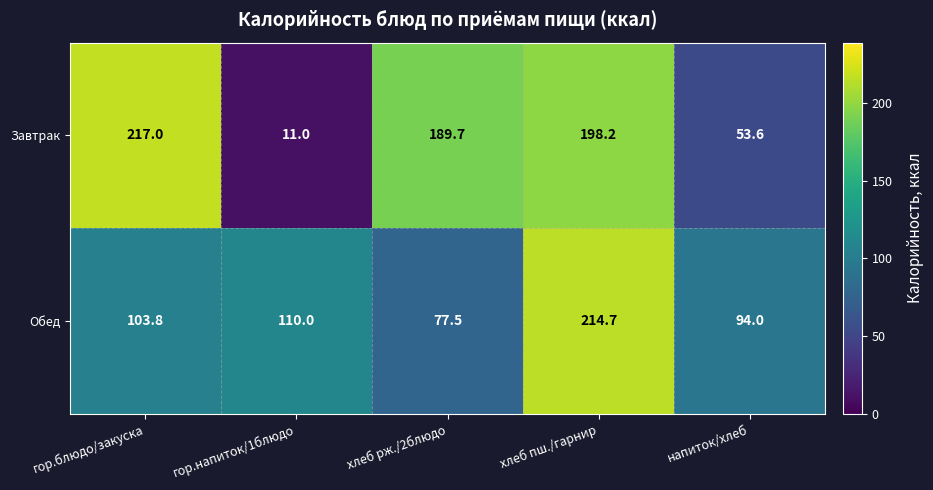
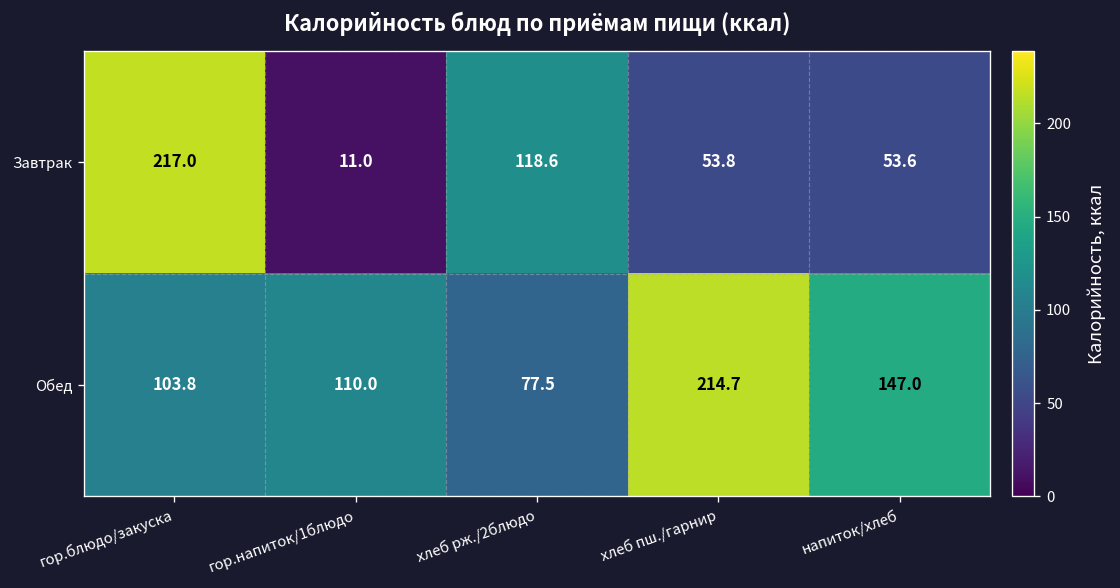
Завтрак, хлеб рж./2блюдо: 189.7 -> 118.6
Завтрак, хлеб пш./гарнир: 198.2 -> 53.8
Обед, напиток/хлеб: 94.0 -> 147.0
